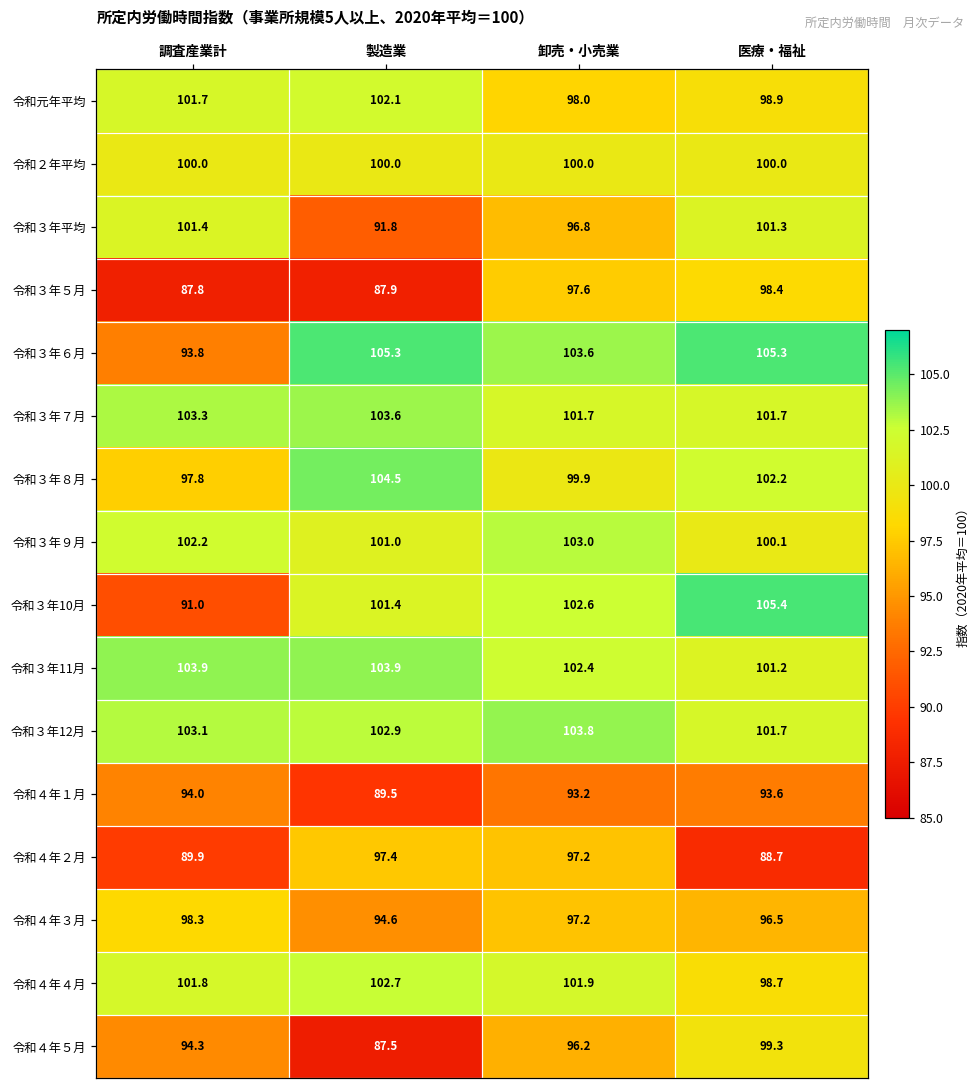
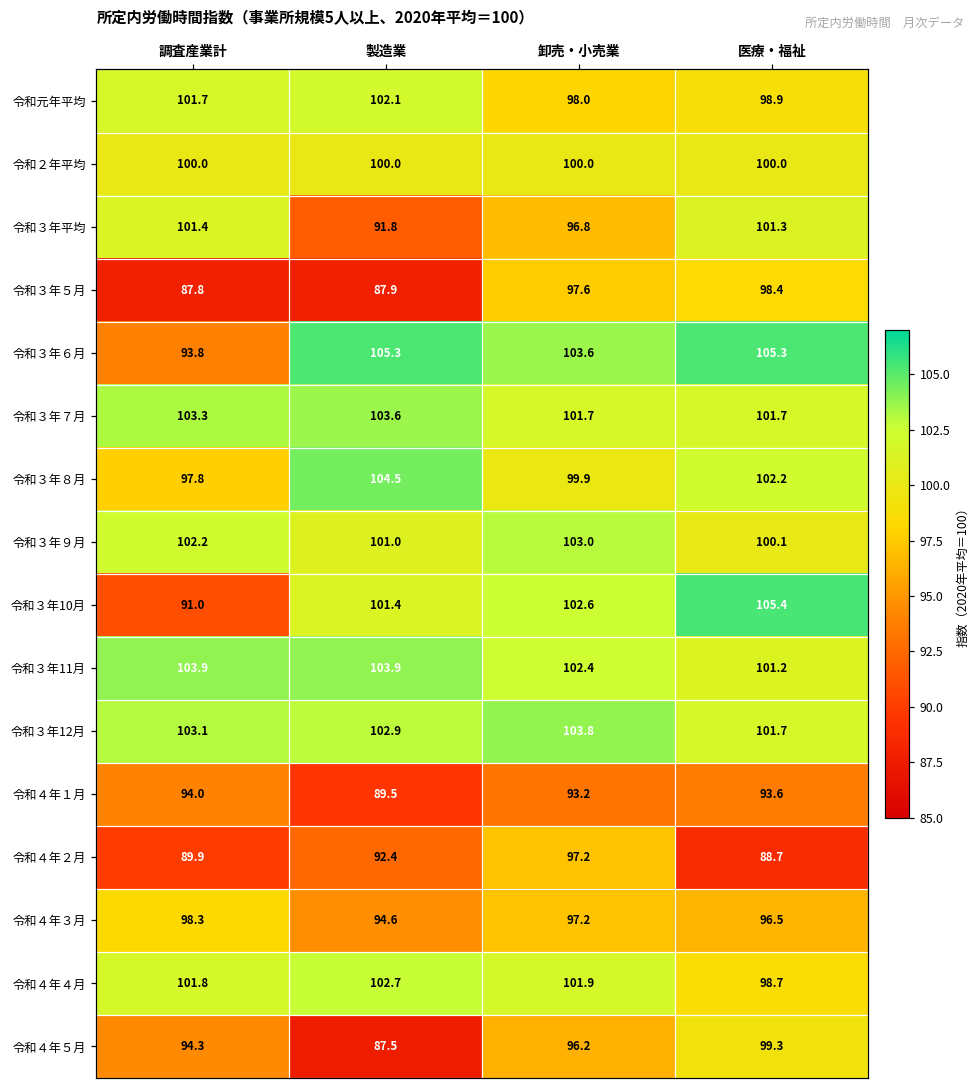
令和４年２月, 製造業: 97.4 -> 92.4
